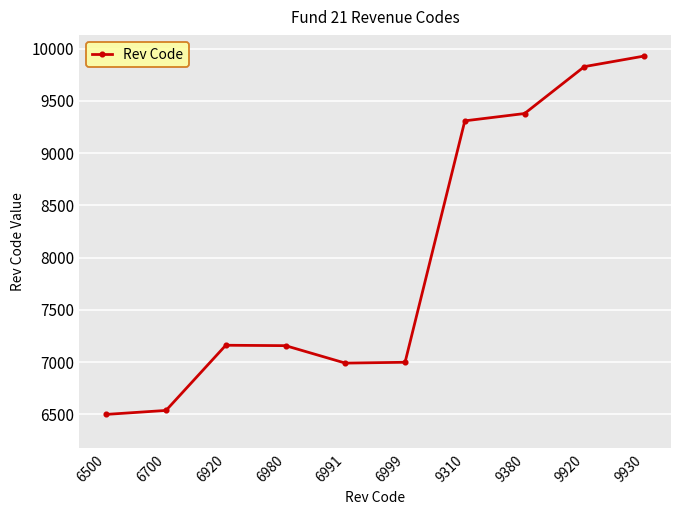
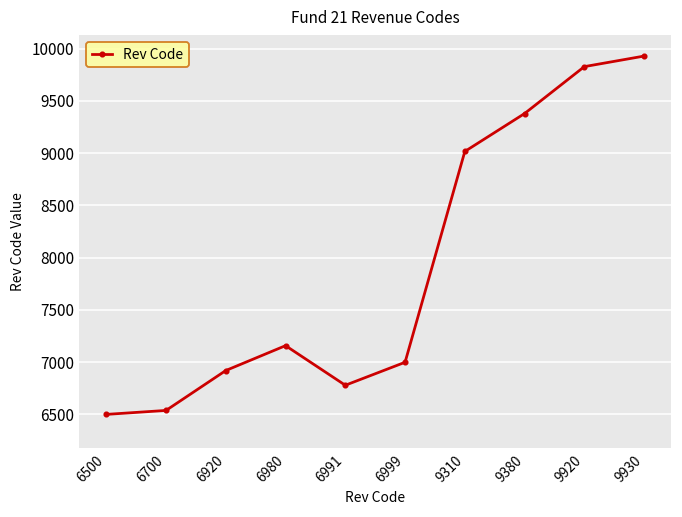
6920: 7200 -> 6900
6991: 7000 -> 6800
9310: 9300 -> 9000
